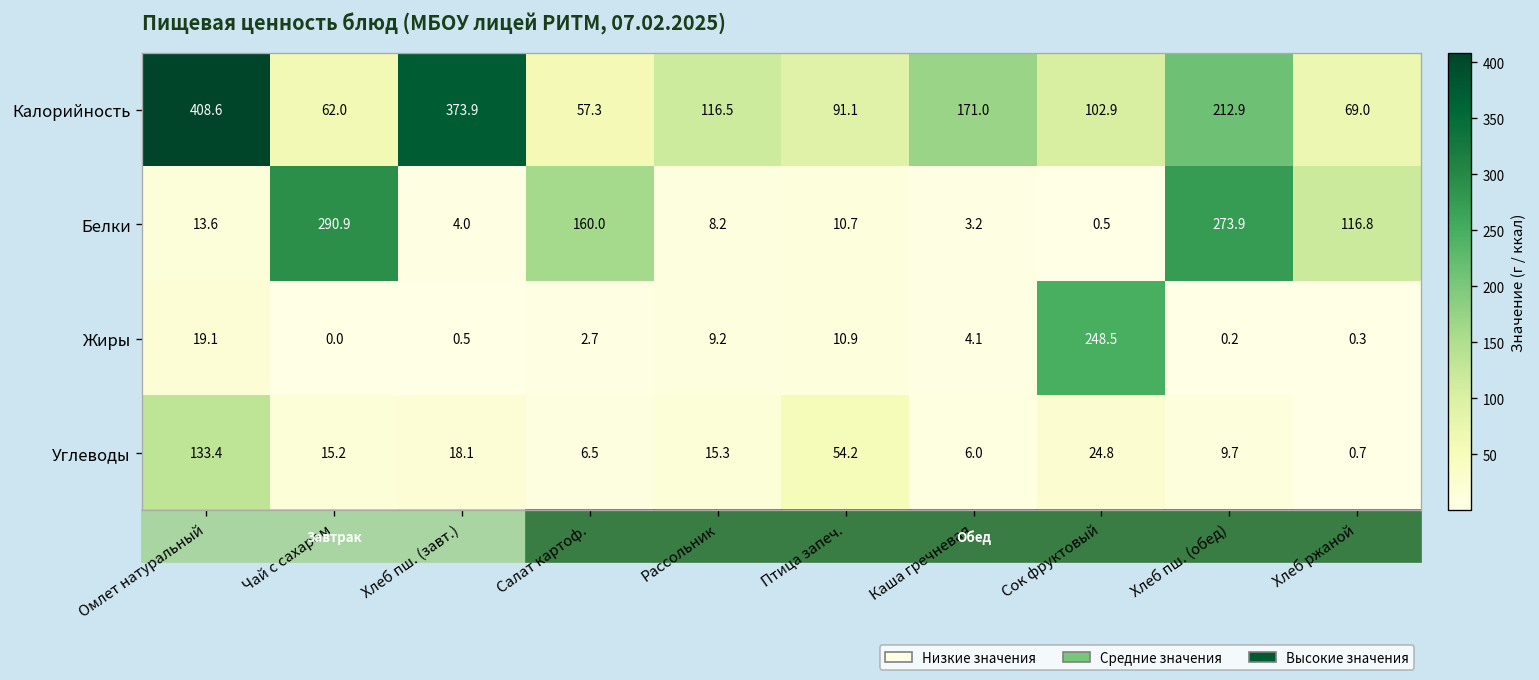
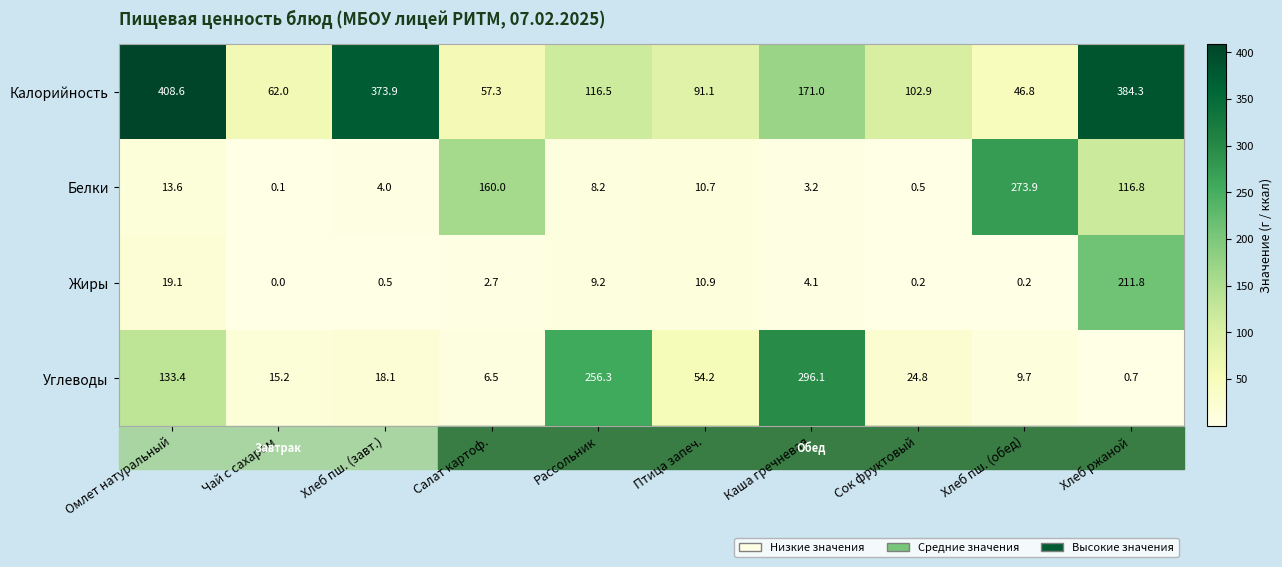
Калорийность, Хлеб пш. (обед): 212.9 -> 46.8
Калорийность, Хлеб ржаной: 69.0 -> 384.3
Белки, Чай с сахаром: 290.9 -> 0.1
Жиры, Сок фруктовый: 248.5 -> 0.2
Жиры, Хлеб ржаной: 0.3 -> 211.8
Углеводы, Рассольник: 15.3 -> 256.3
Углеводы, Каша гречневая: 6.0 -> 296.1
